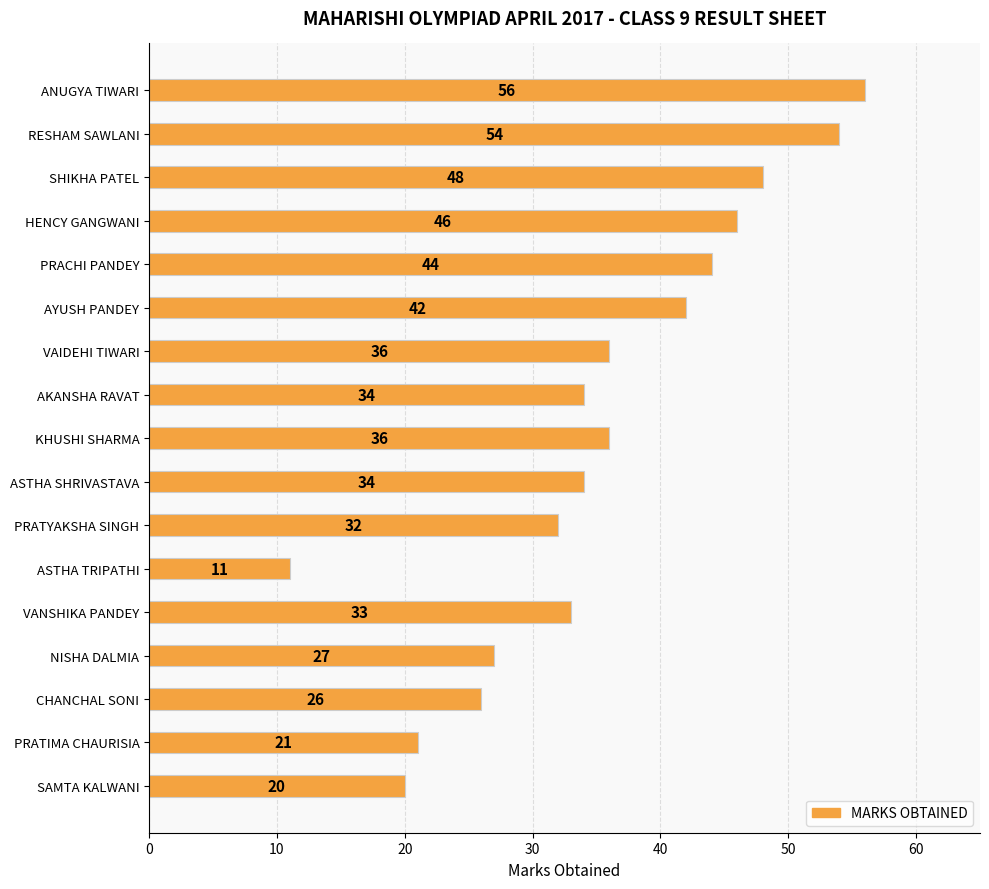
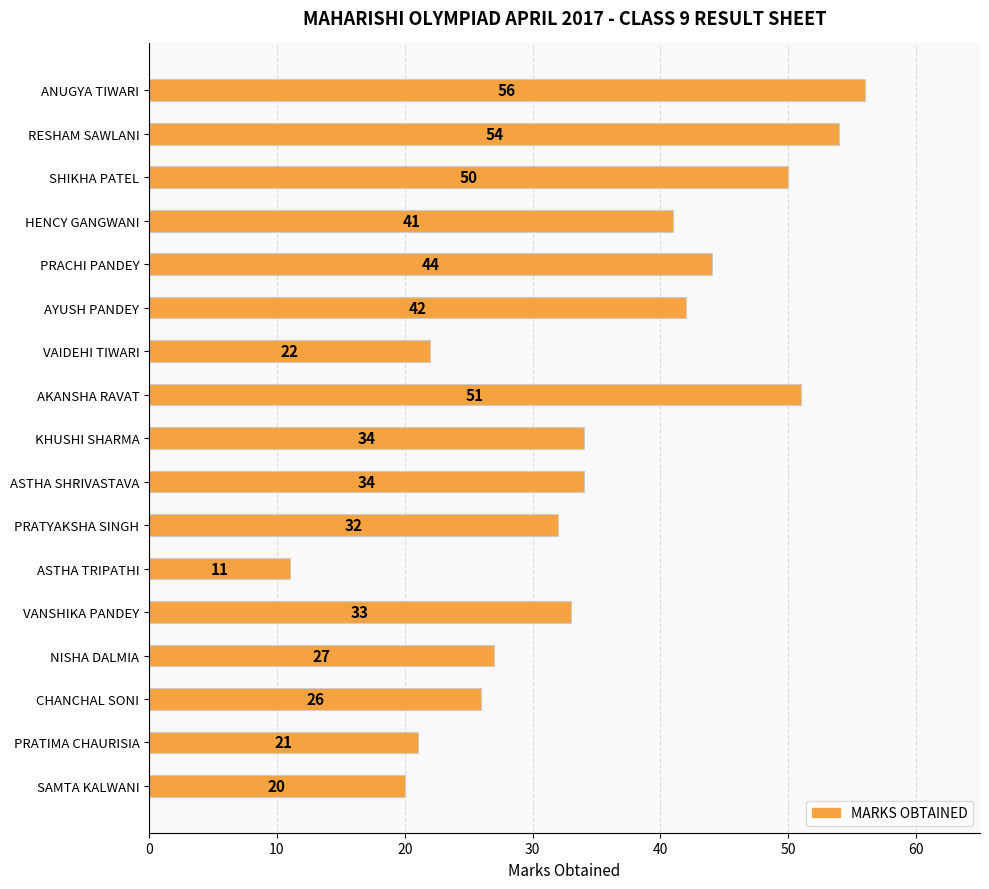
SHIKHA PATEL: 48 -> 50
HENCY GANGWANI: 46 -> 41
VAIDEHI TIWARI: 36 -> 22
AKANSHA RAVAT: 34 -> 51
KHUSHI SHARMA: 36 -> 34
